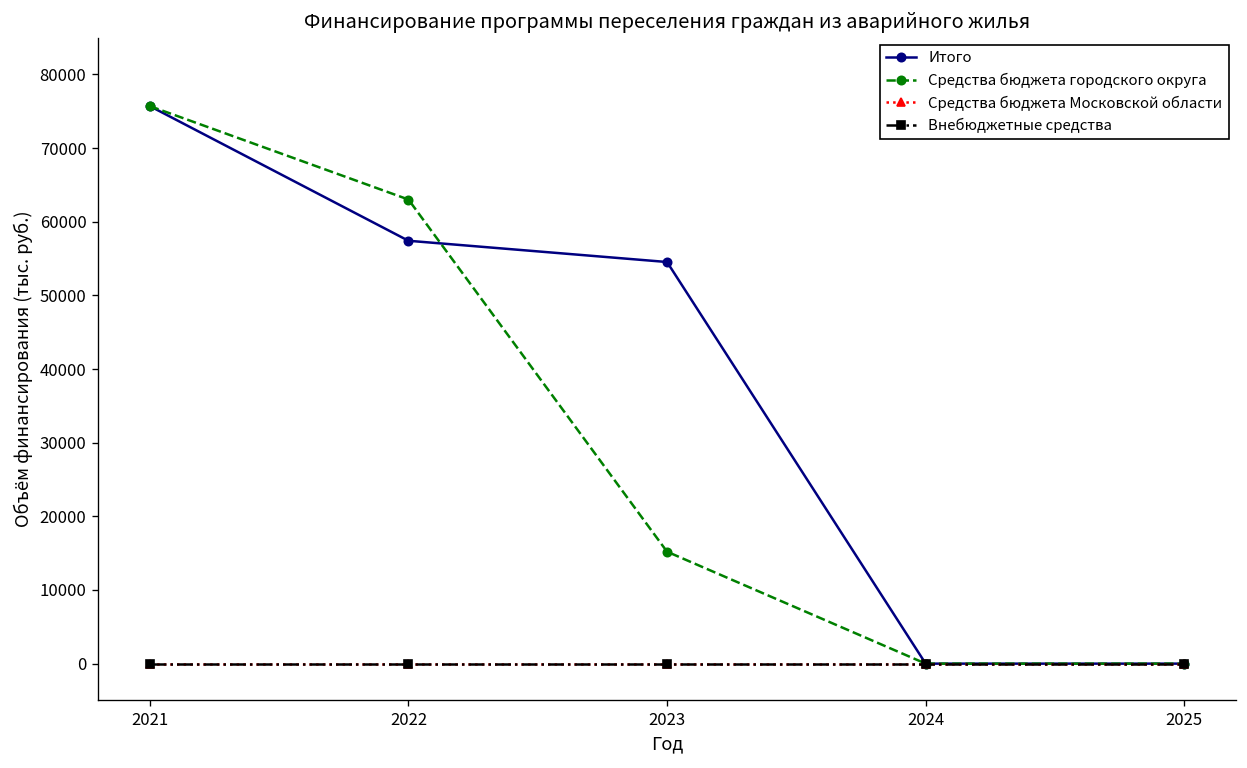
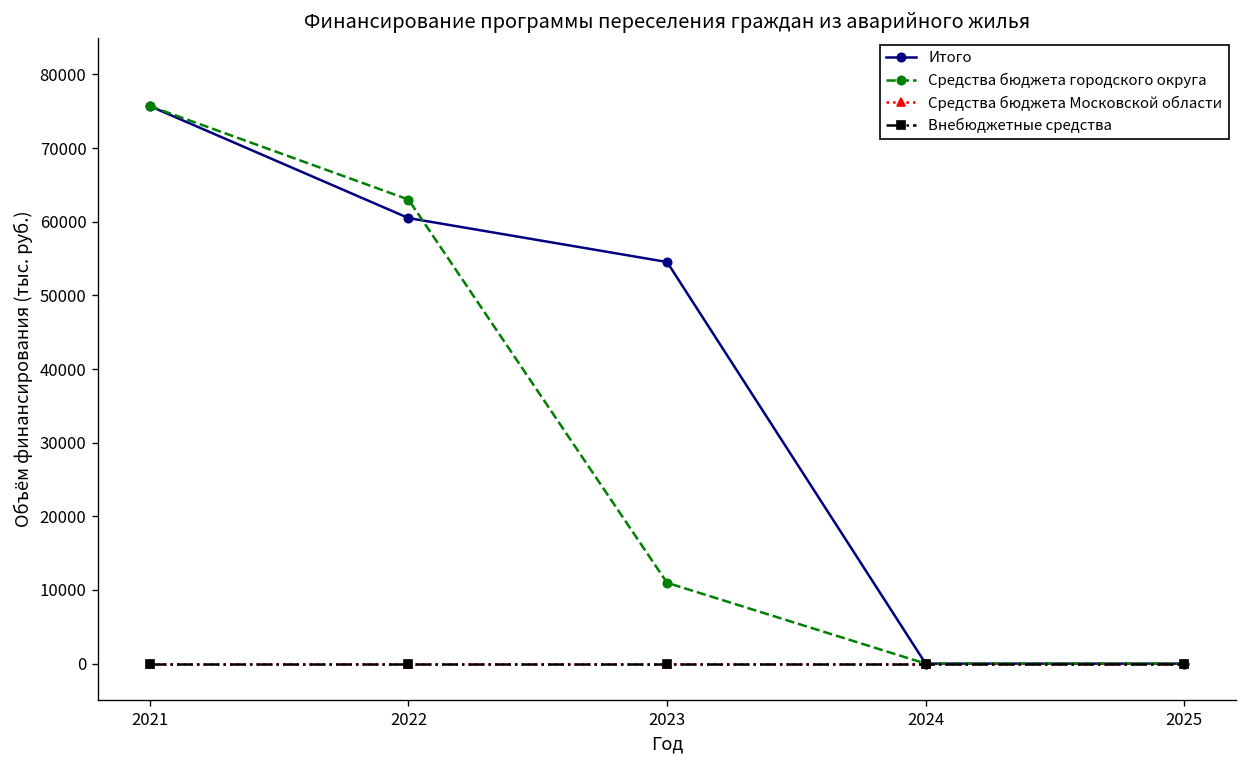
Итого, 2022: 57000 -> 61000
Средства бюджета городского округа, 2023: 15000 -> 11000
